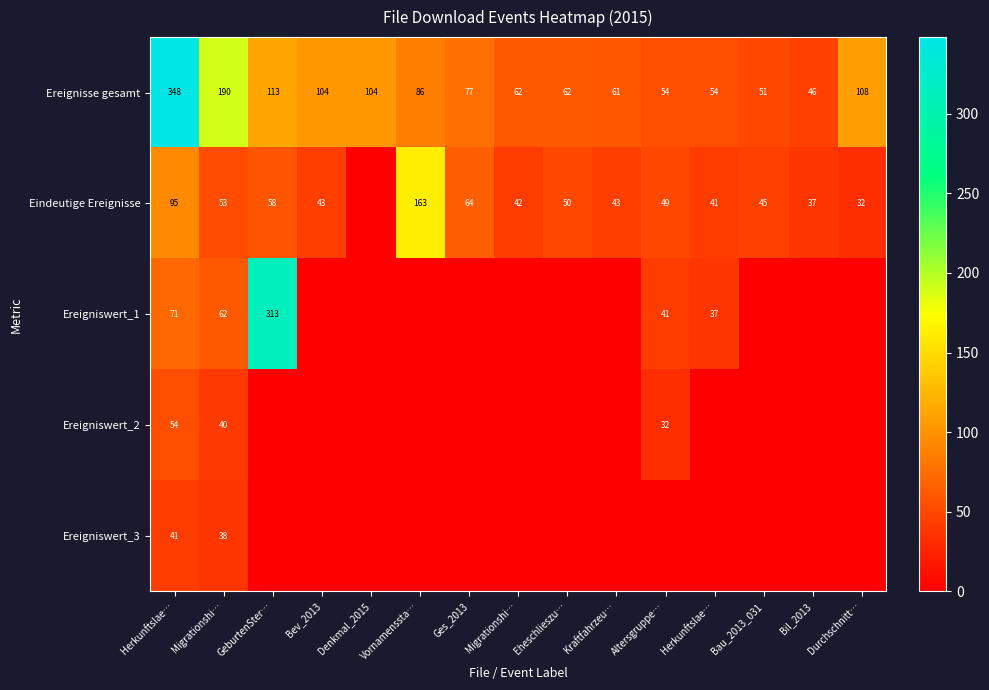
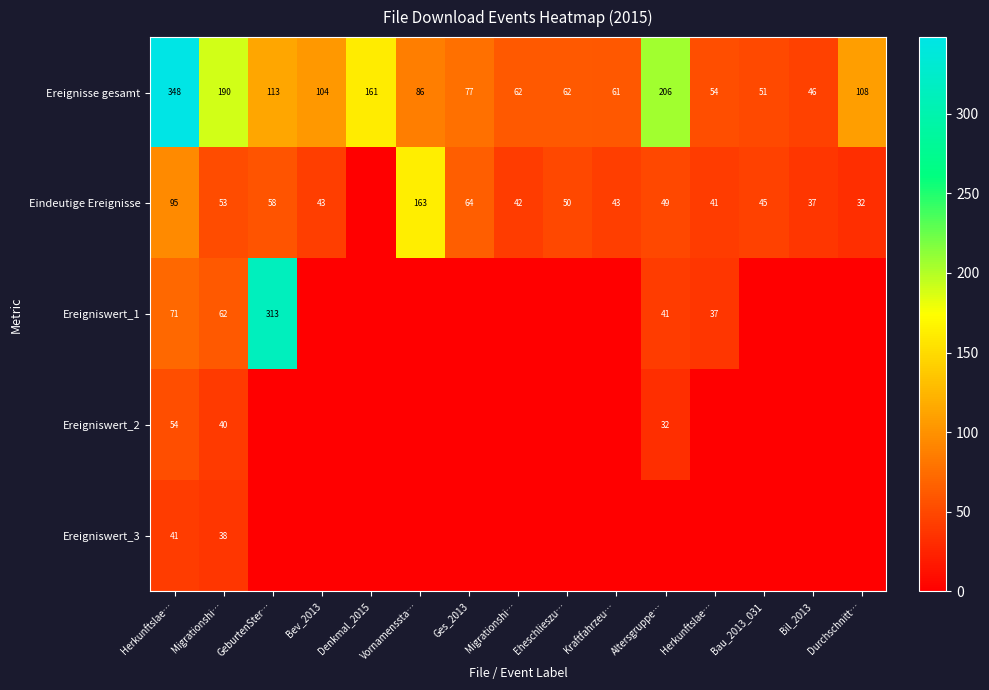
Ereignisse gesamt, Denkmal_2015: 104 -> 161
Ereignisse gesamt, Altersgruppe…: 54 -> 206
